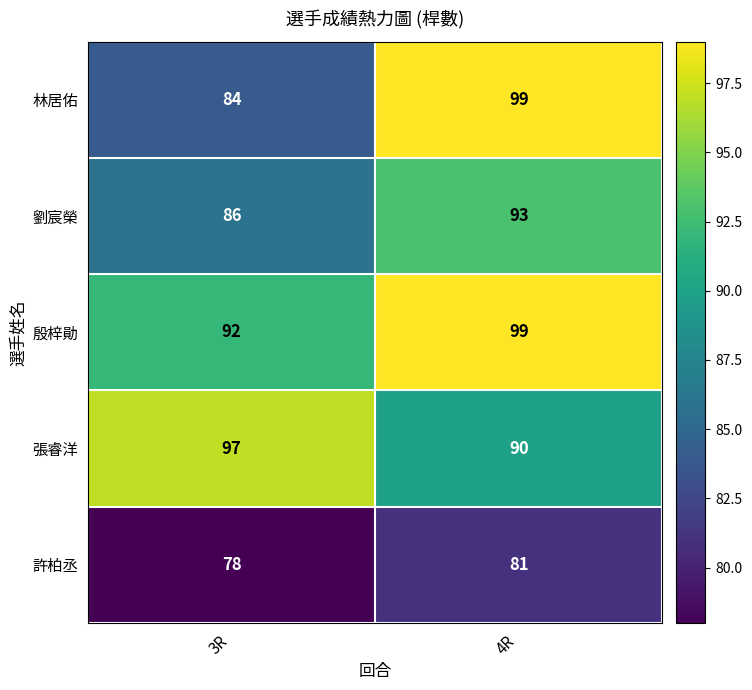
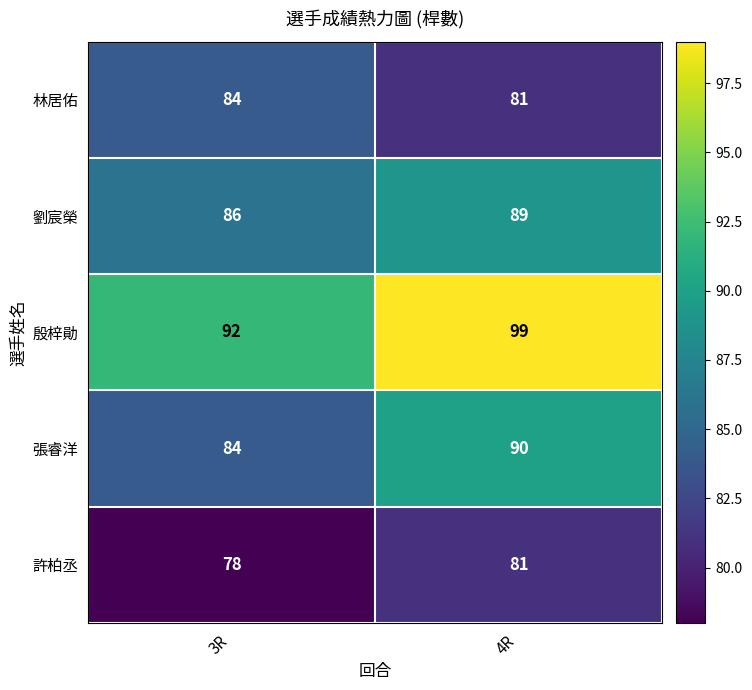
林居佑, 4R: 99 -> 81
劉宸榮, 4R: 93 -> 89
張睿洋, 3R: 97 -> 84
